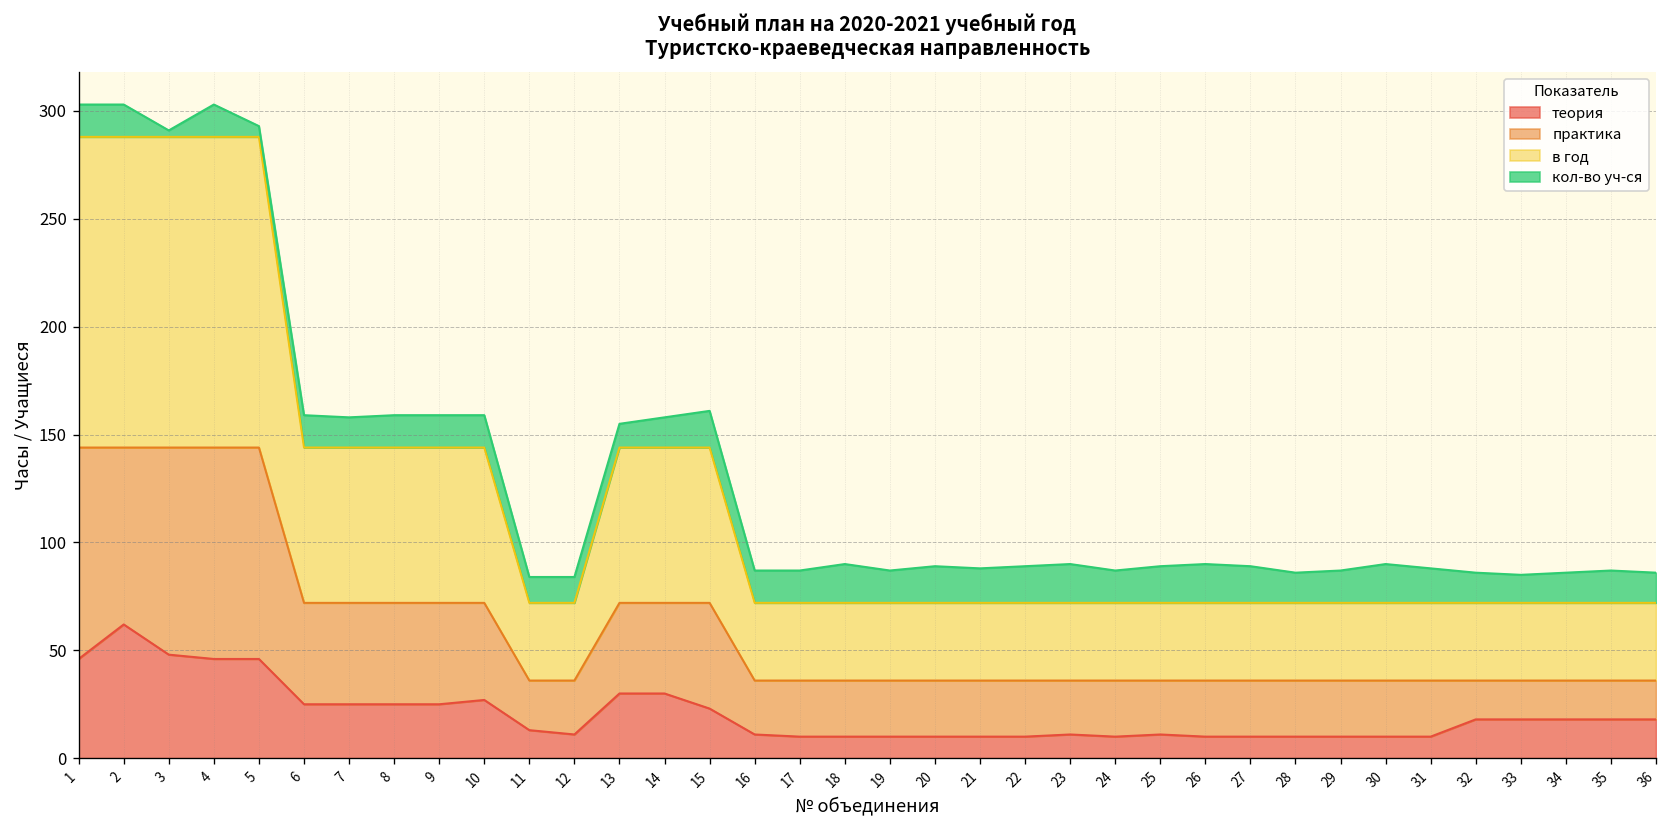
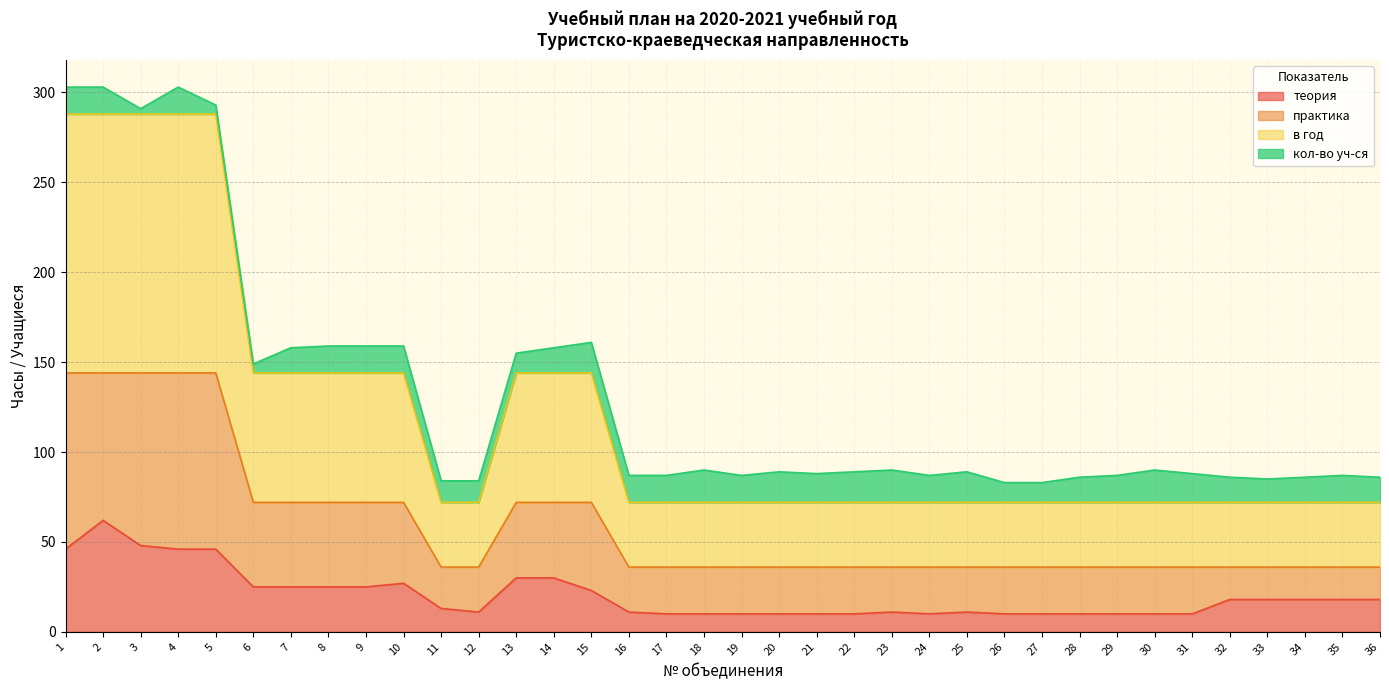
кол-во уч-ся, 6: 15 -> 5
кол-во уч-ся, 26: 18 -> 11
кол-во уч-ся, 27: 17 -> 11
